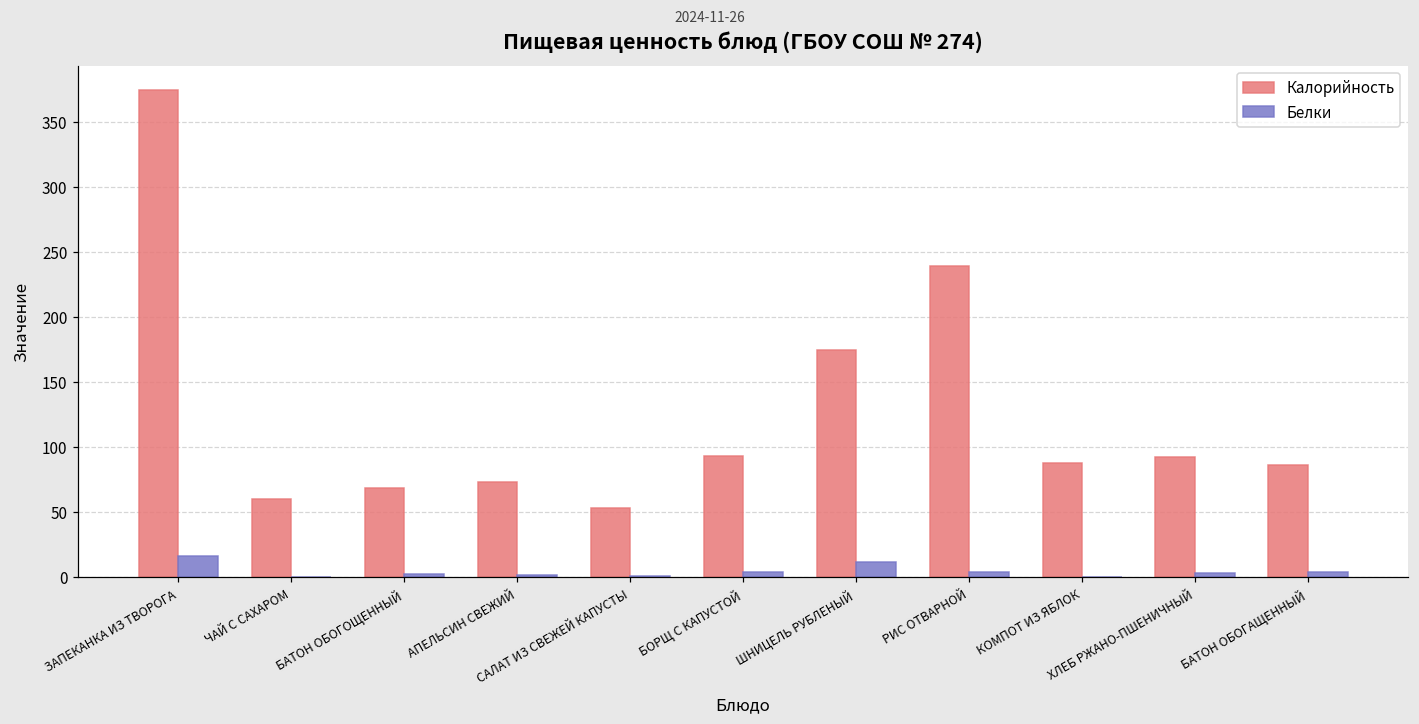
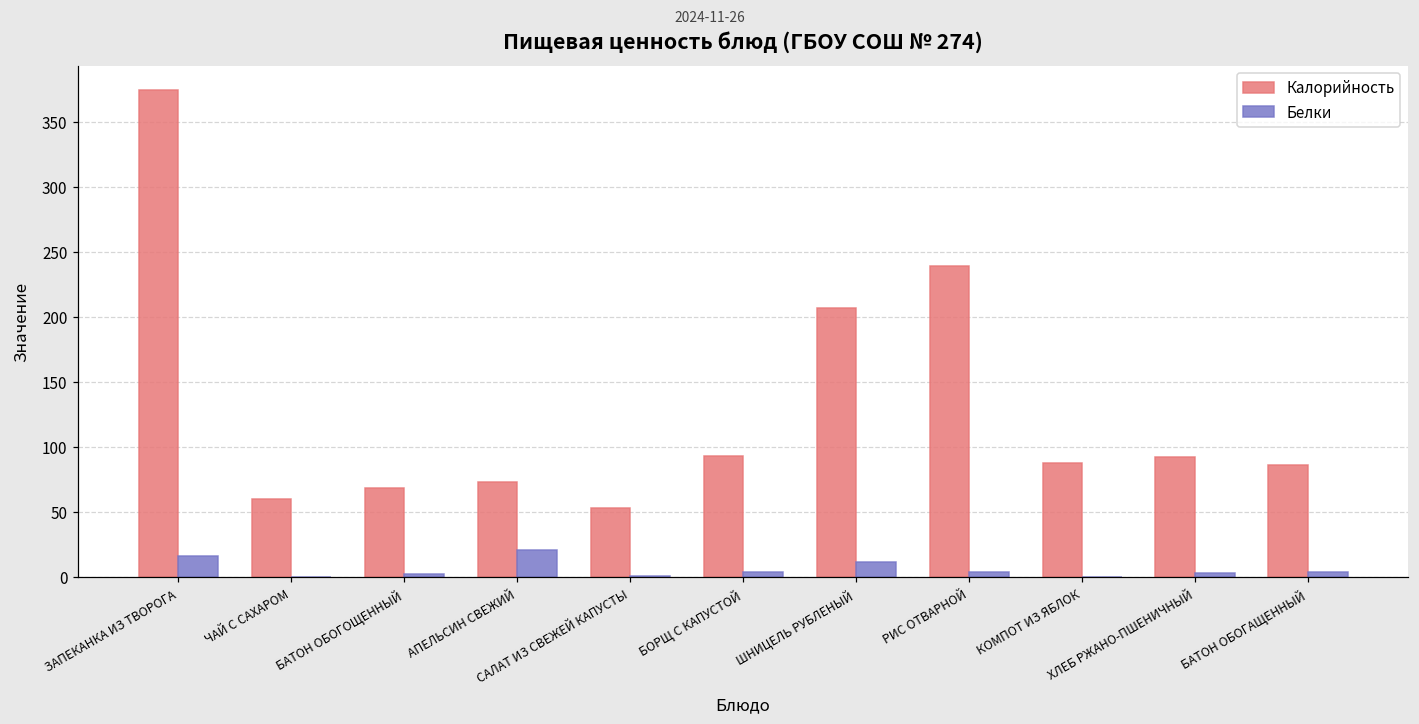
Белки, АПЕЛЬСИН СВЕЖИЙ: 2 -> 21
Калорийность, ШНИЦЕЛЬ РУБЛЕНЫЙ: 175 -> 207
